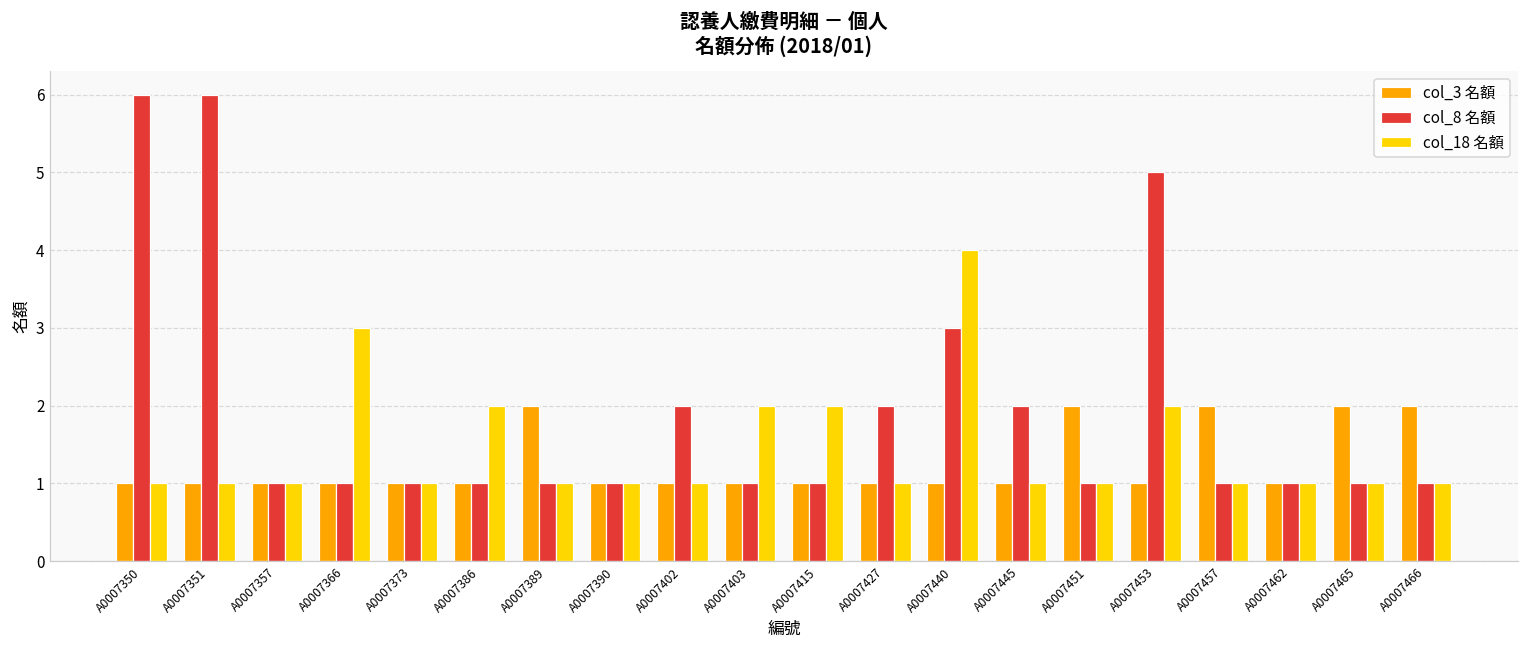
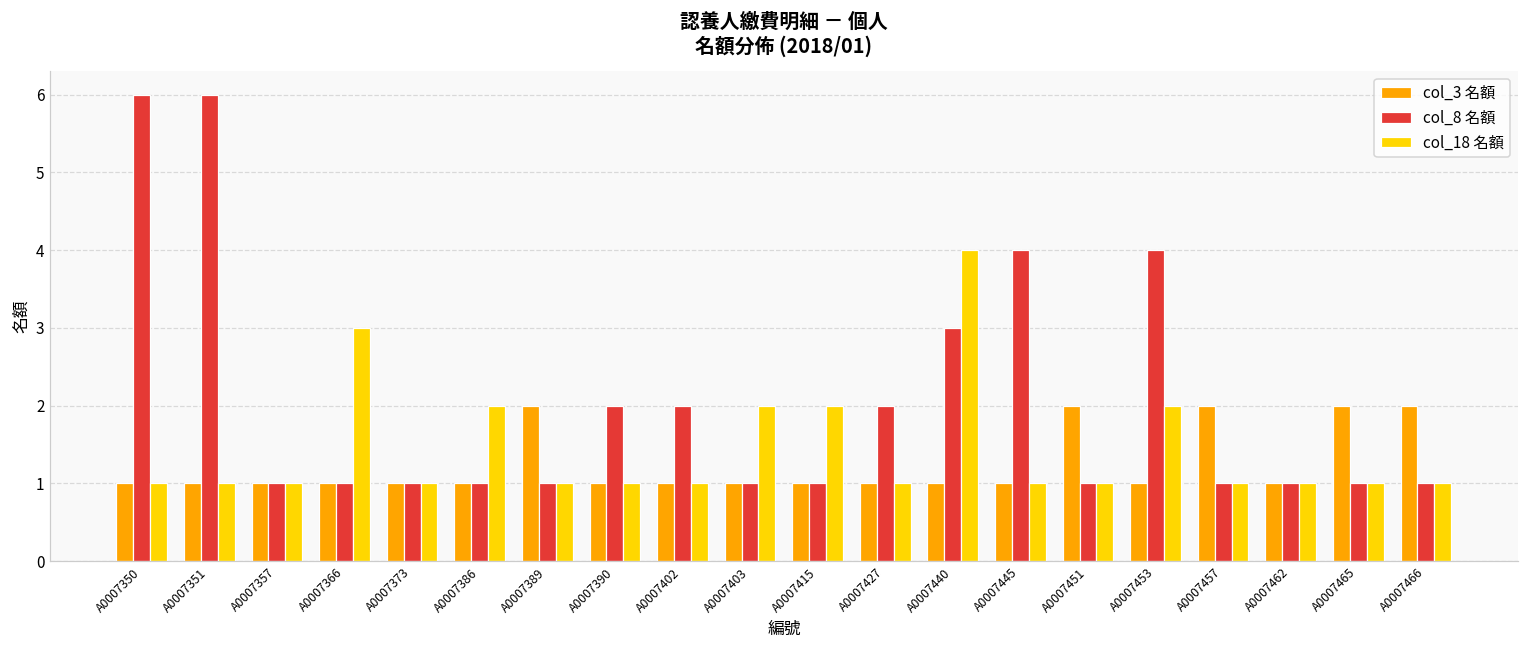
col_8 名額, A0007390: 1 -> 2
col_8 名額, A0007445: 2 -> 4
col_8 名額, A0007453: 5 -> 4
